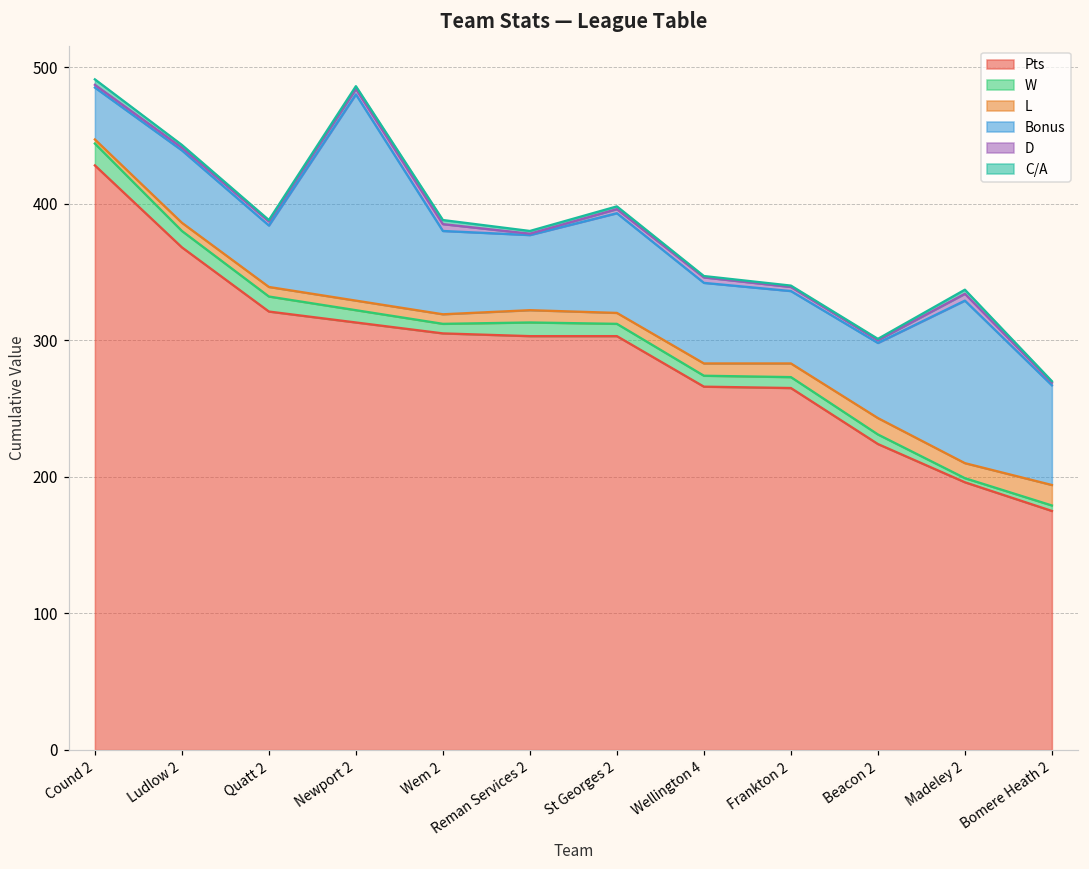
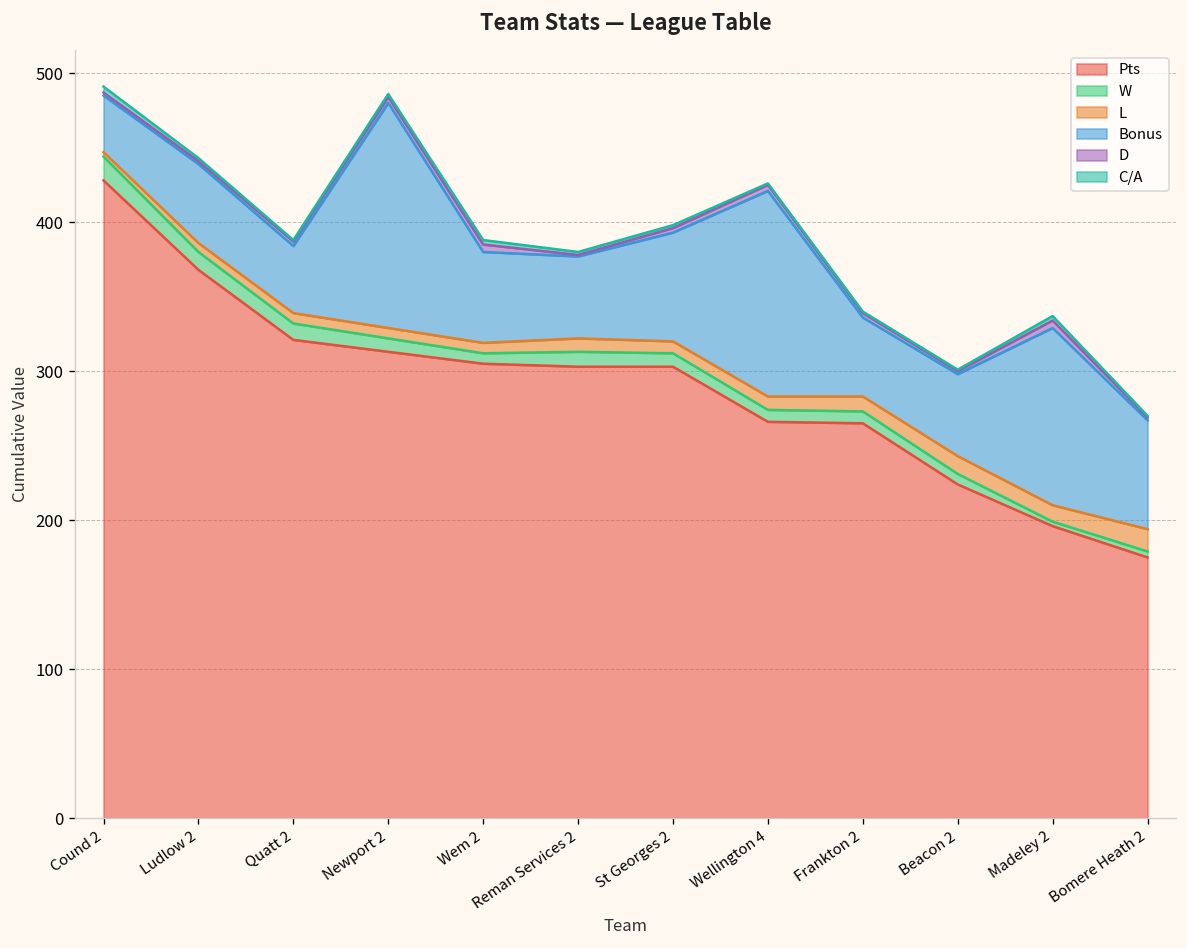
Bonus, Wellington 4: 59 -> 138
